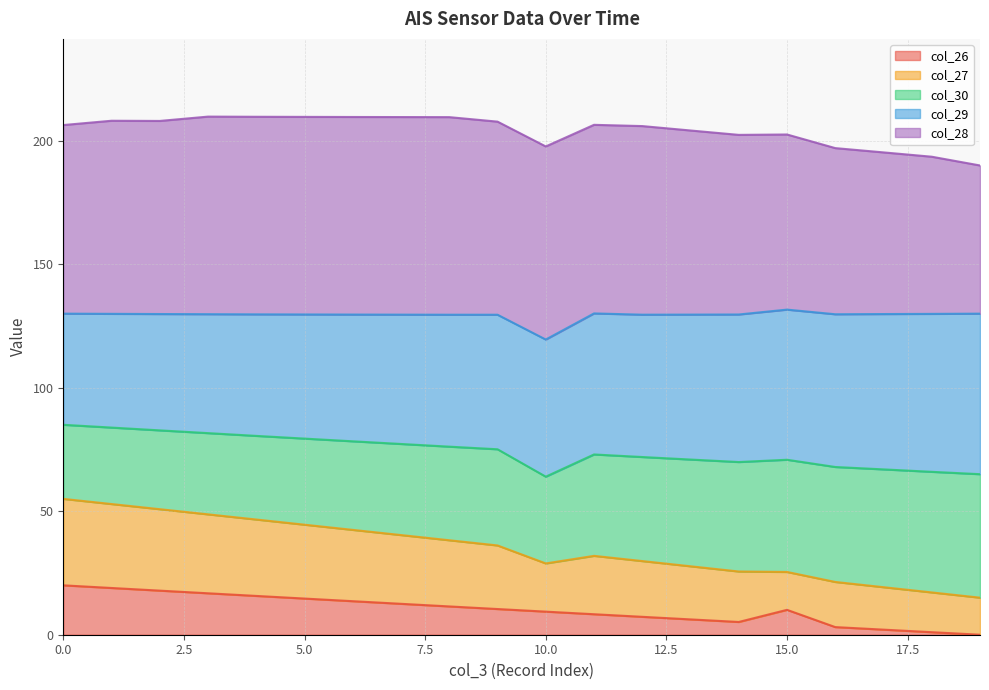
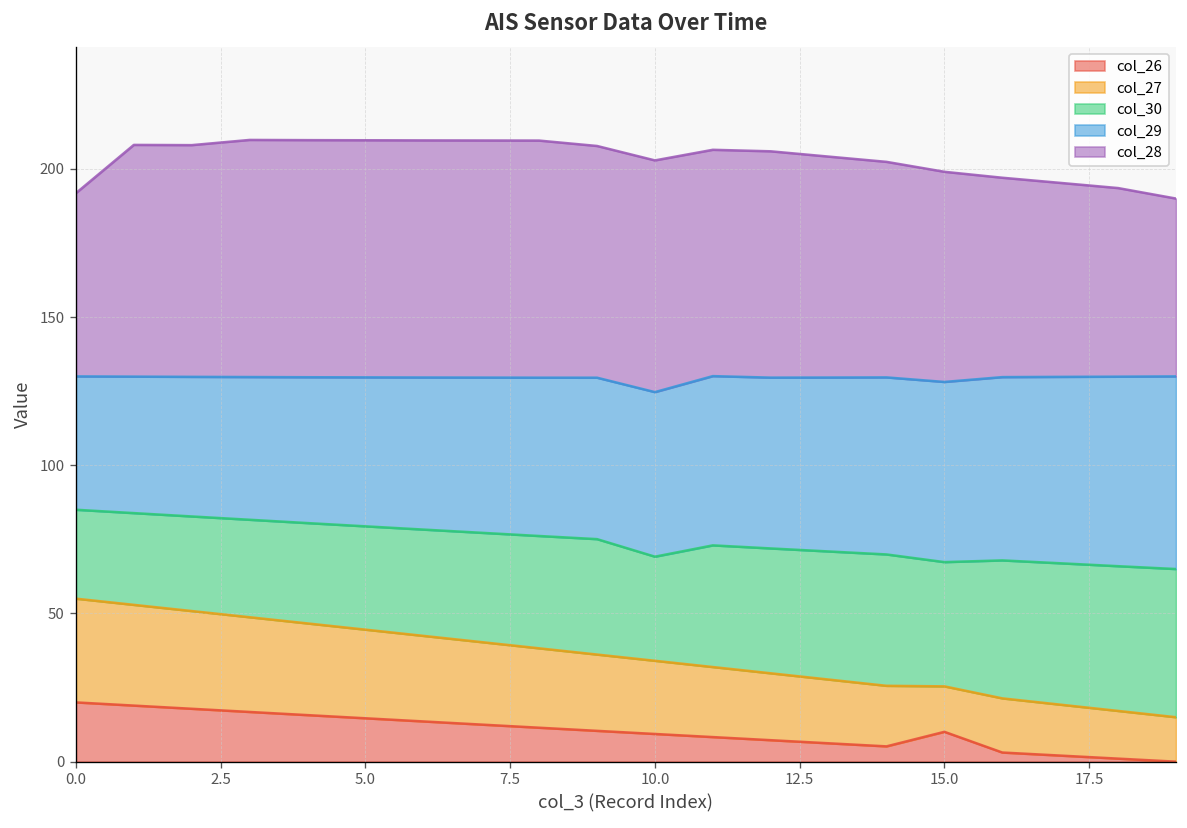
col_28, 0.0: 76 -> 62
col_27, 10.0: 20 -> 25
col_30, 15.0: 45 -> 42
